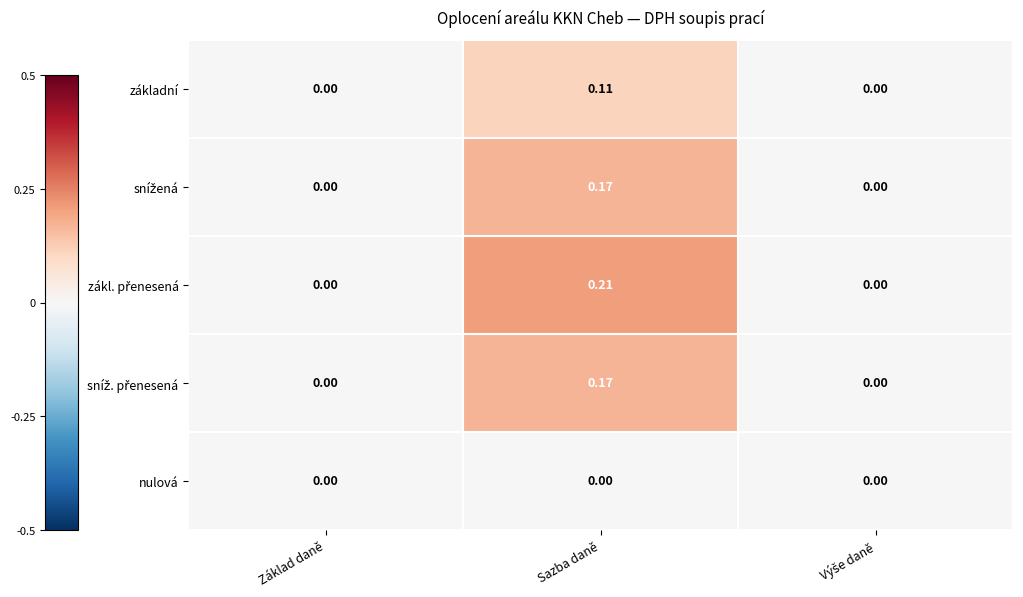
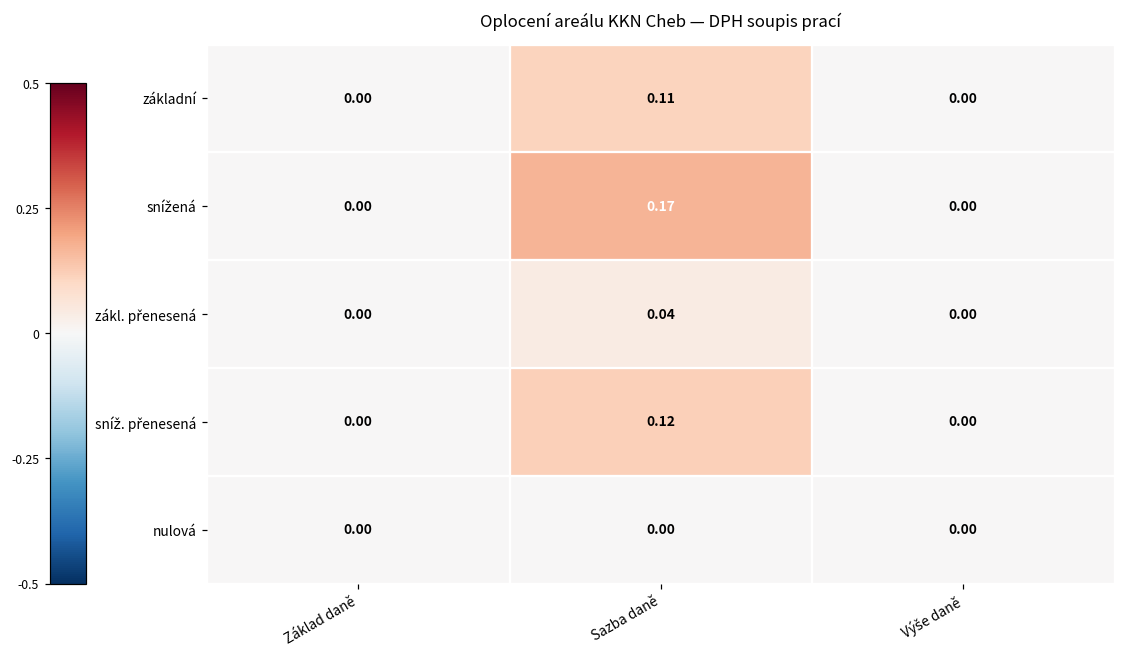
zákl. přenesená, Sazba daně: 0.21 -> 0.04
sníž. přenesená, Sazba daně: 0.17 -> 0.12
